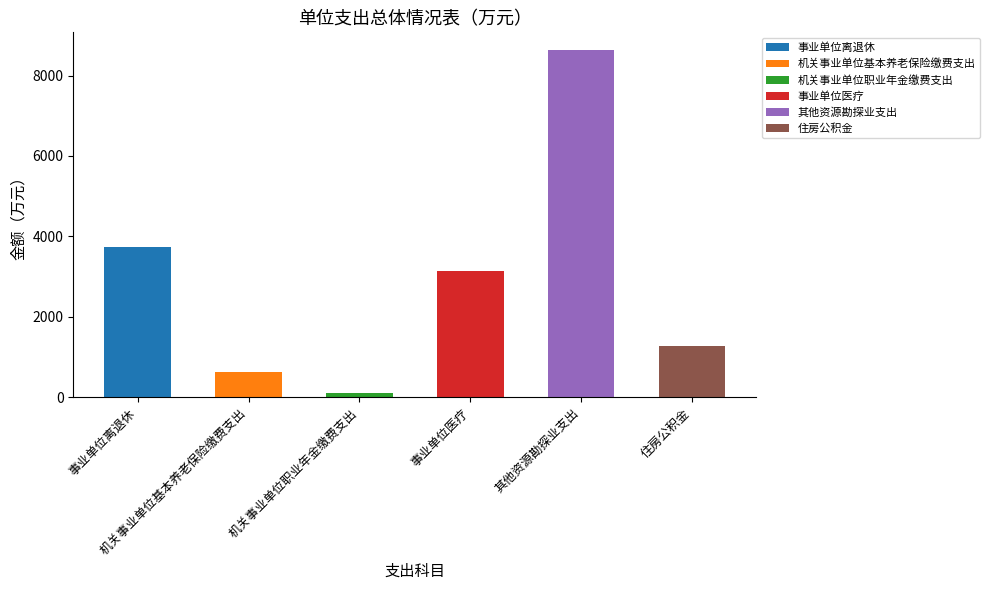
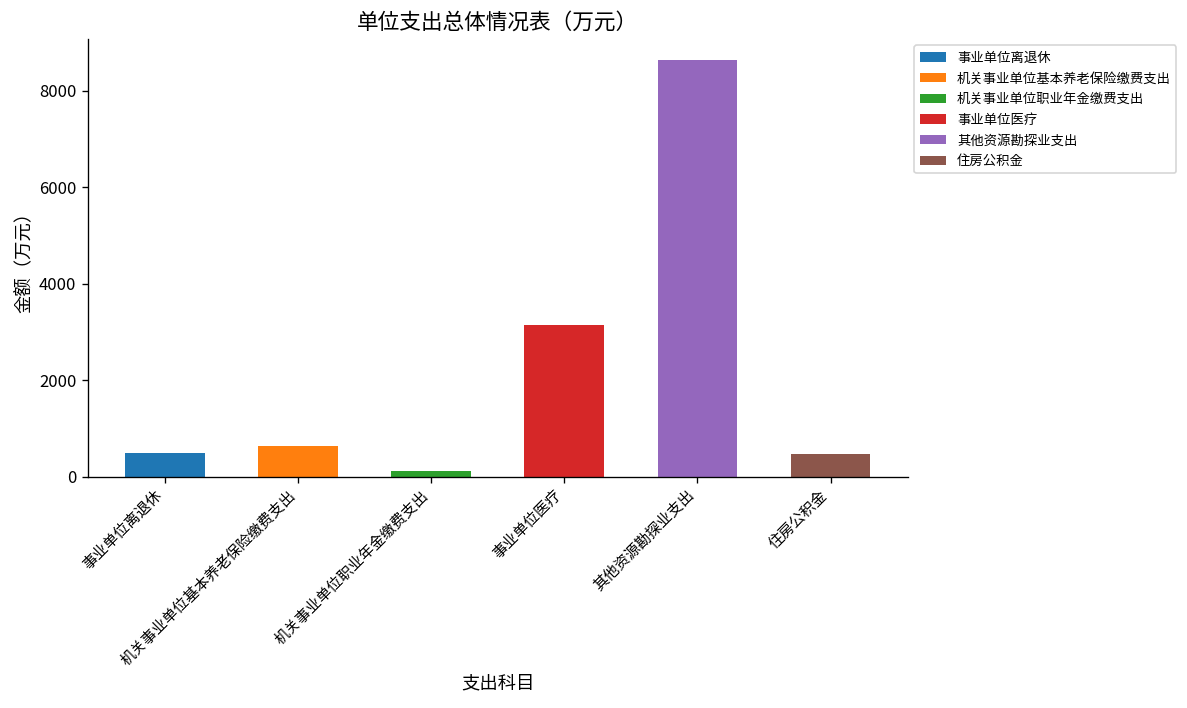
事业单位离退休: 3700 -> 500
住房公积金: 1300 -> 500
